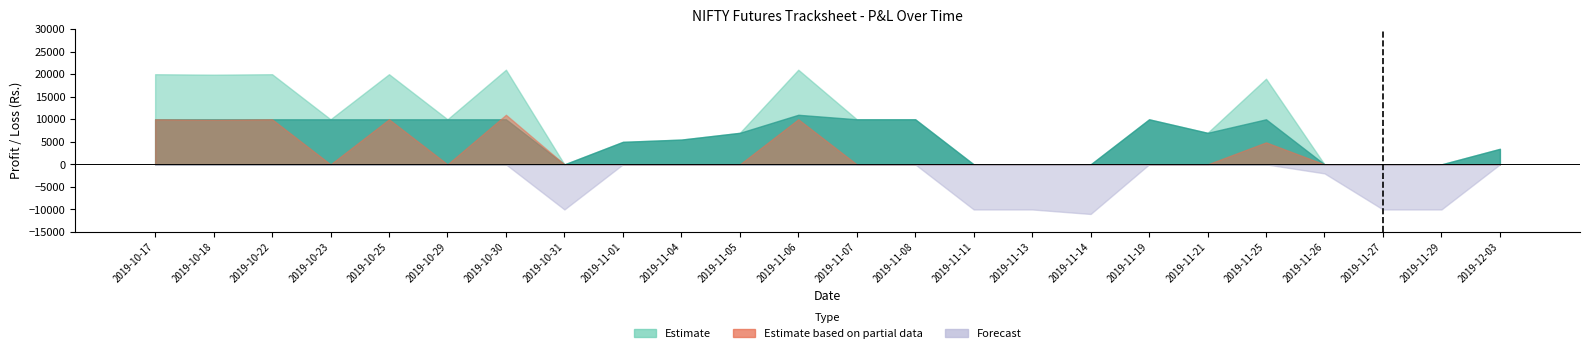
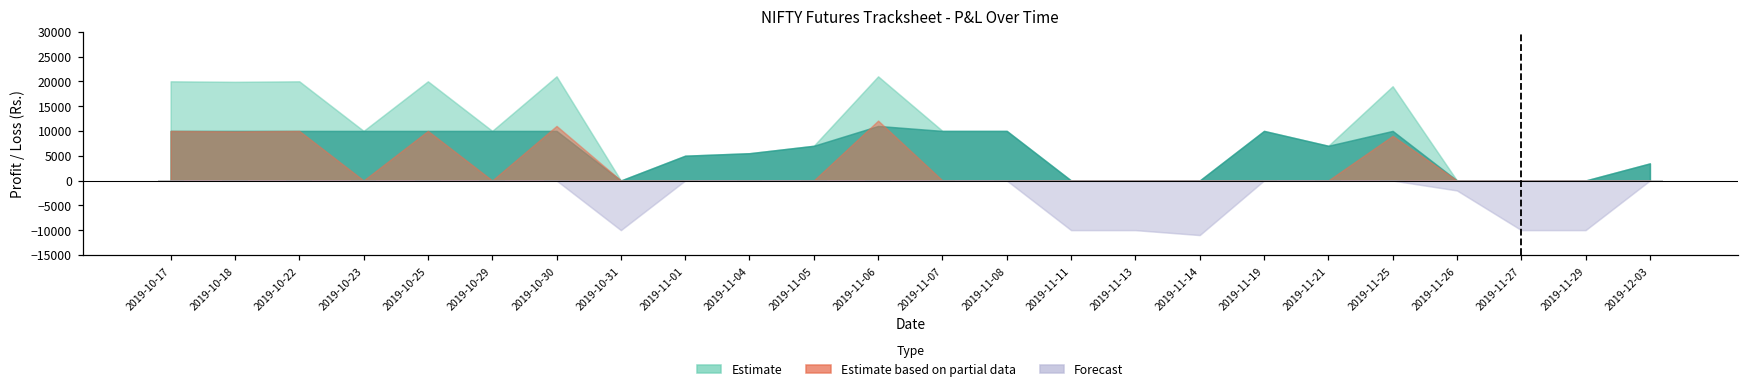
Estimate based on partial data, 2019-11-06: 10000 -> 12000
Estimate based on partial data, 2019-11-25: 5000 -> 9000
